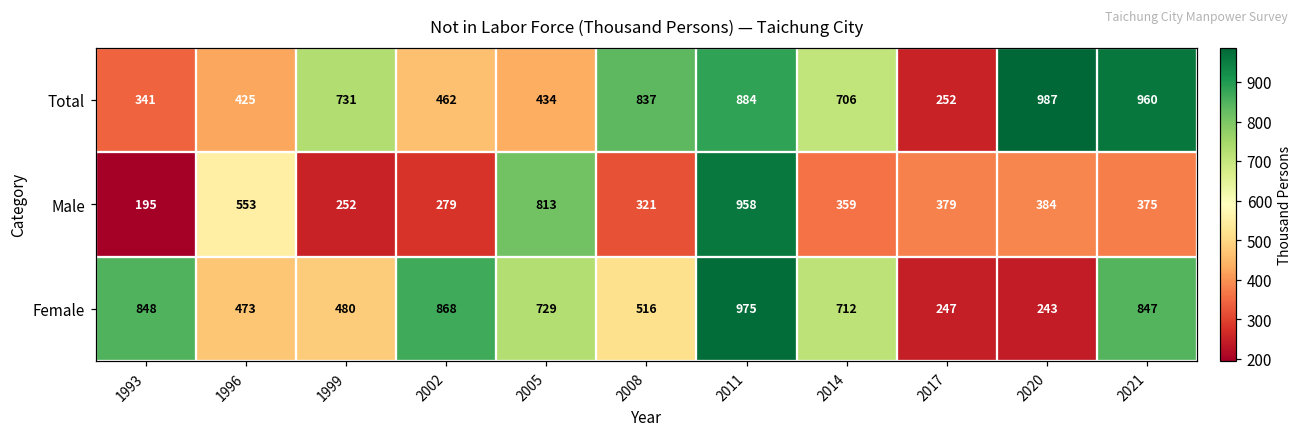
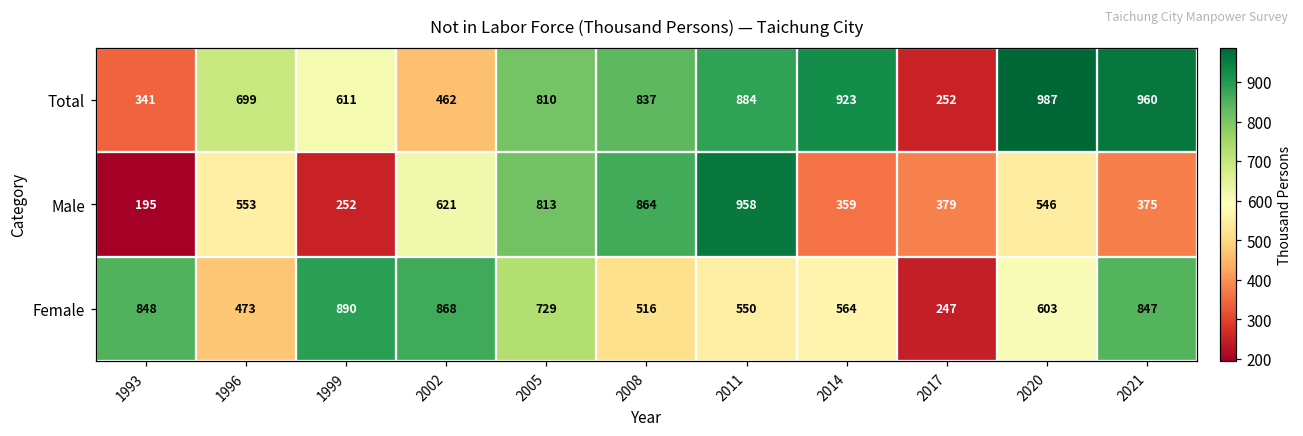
Total, 1996: 425 -> 699
Total, 1999: 731 -> 611
Total, 2005: 434 -> 810
Total, 2014: 706 -> 923
Male, 2002: 279 -> 621
Male, 2008: 321 -> 864
Male, 2020: 384 -> 546
Female, 1999: 480 -> 890
Female, 2011: 975 -> 550
Female, 2014: 712 -> 564
Female, 2020: 243 -> 603
